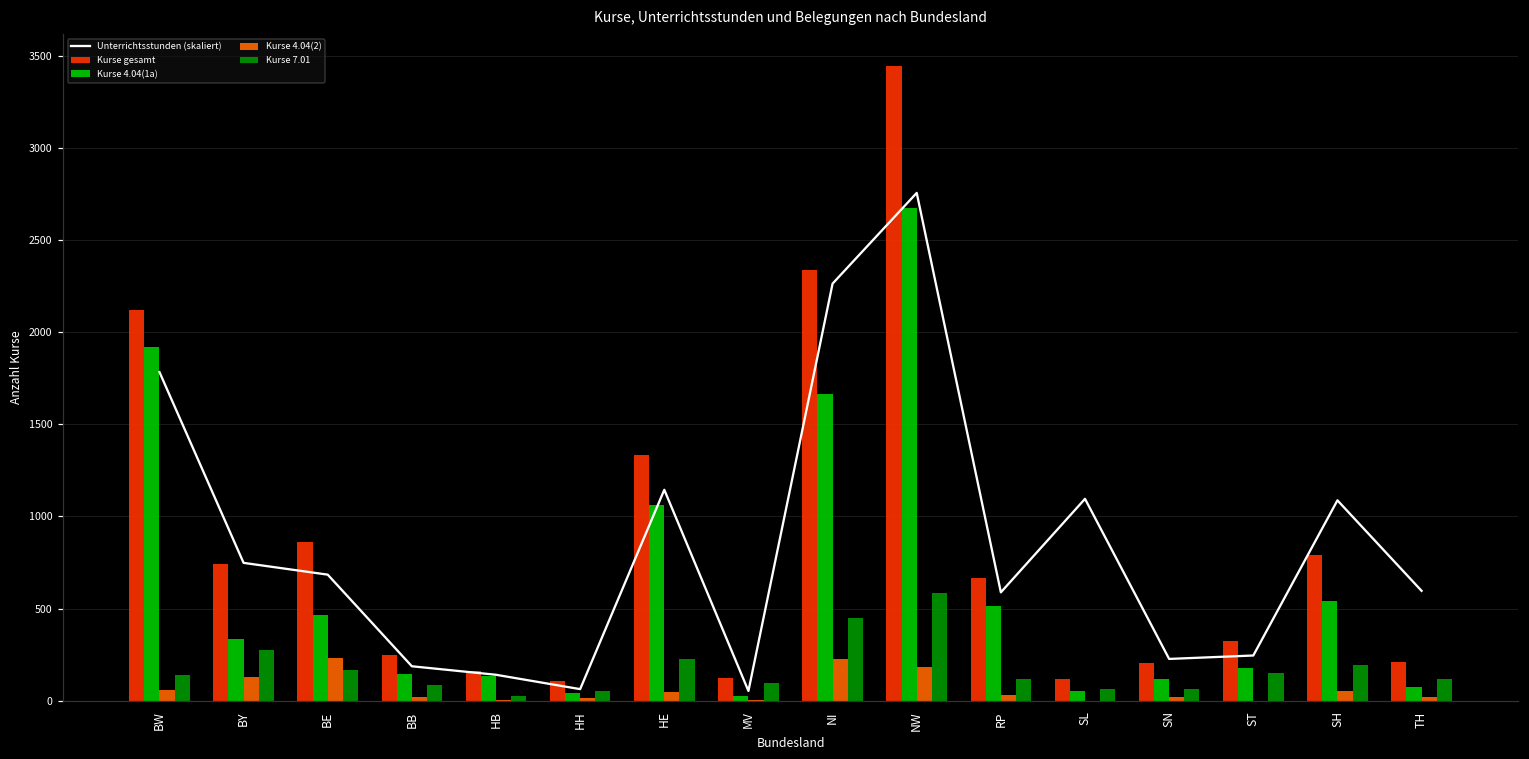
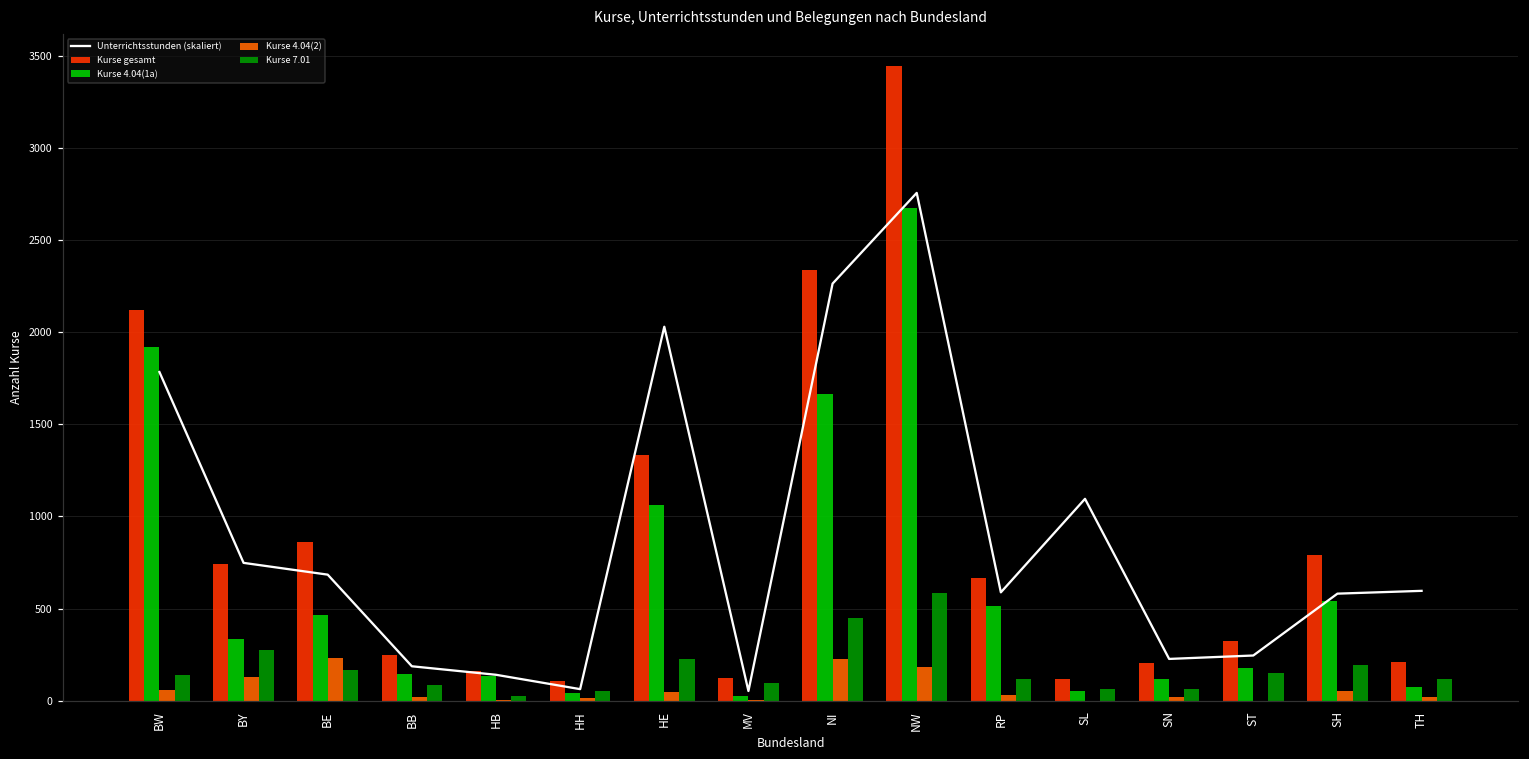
Unterrichtsstunden (skaliert), HE: 1140 -> 2030
Unterrichtsstunden (skaliert), SH: 1090 -> 580
